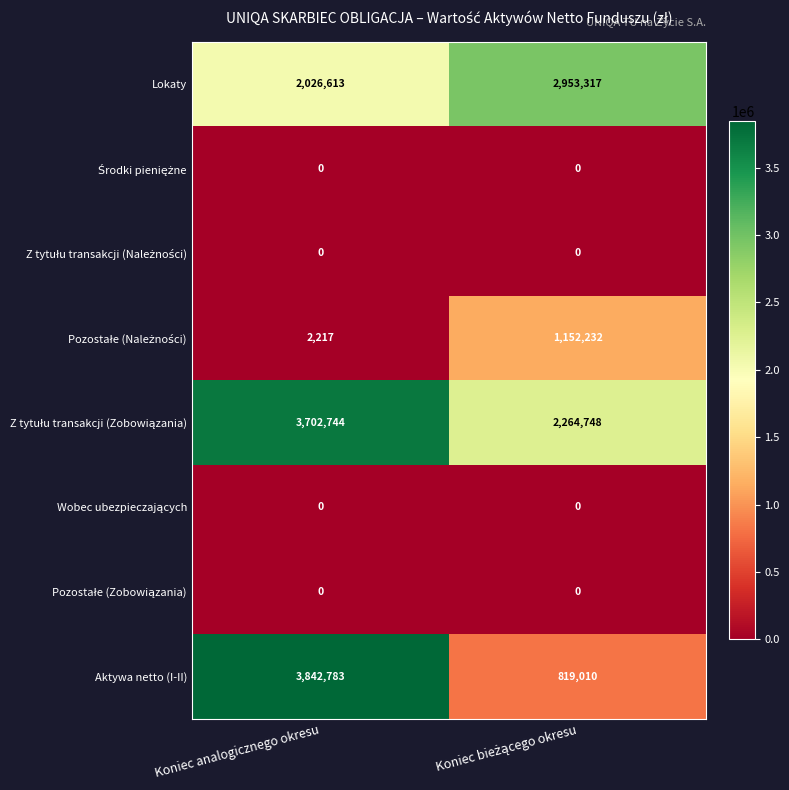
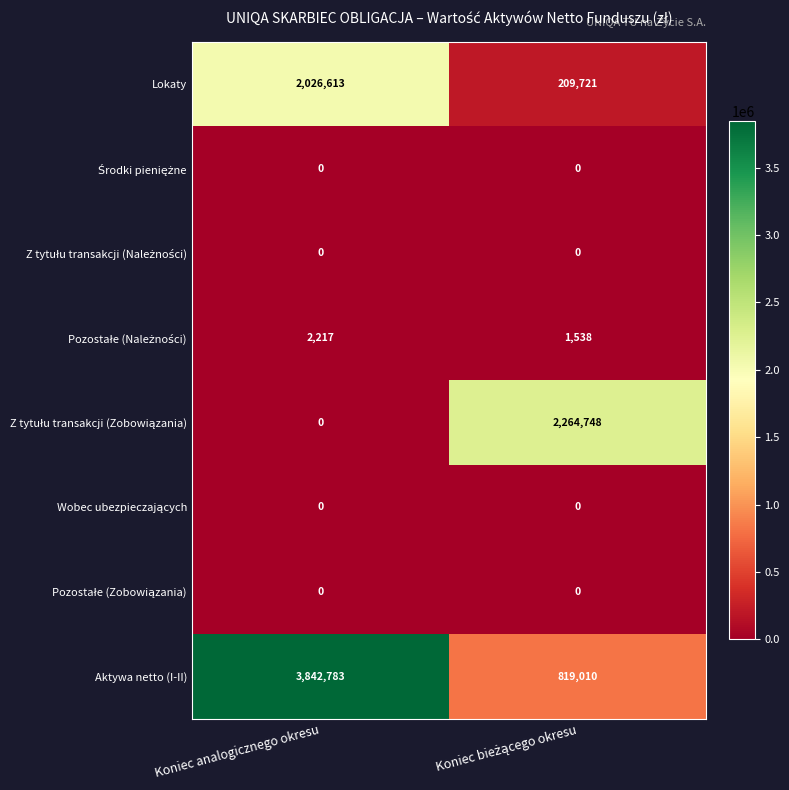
Lokaty, Koniec bieżącego okresu: 2,953,317 -> 209,721
Pozostałe (Należności), Koniec bieżącego okresu: 1,152,232 -> 1,538
Z tytułu transakcji (Zobowiązania), Koniec analogicznego okresu: 3,702,744 -> 0
